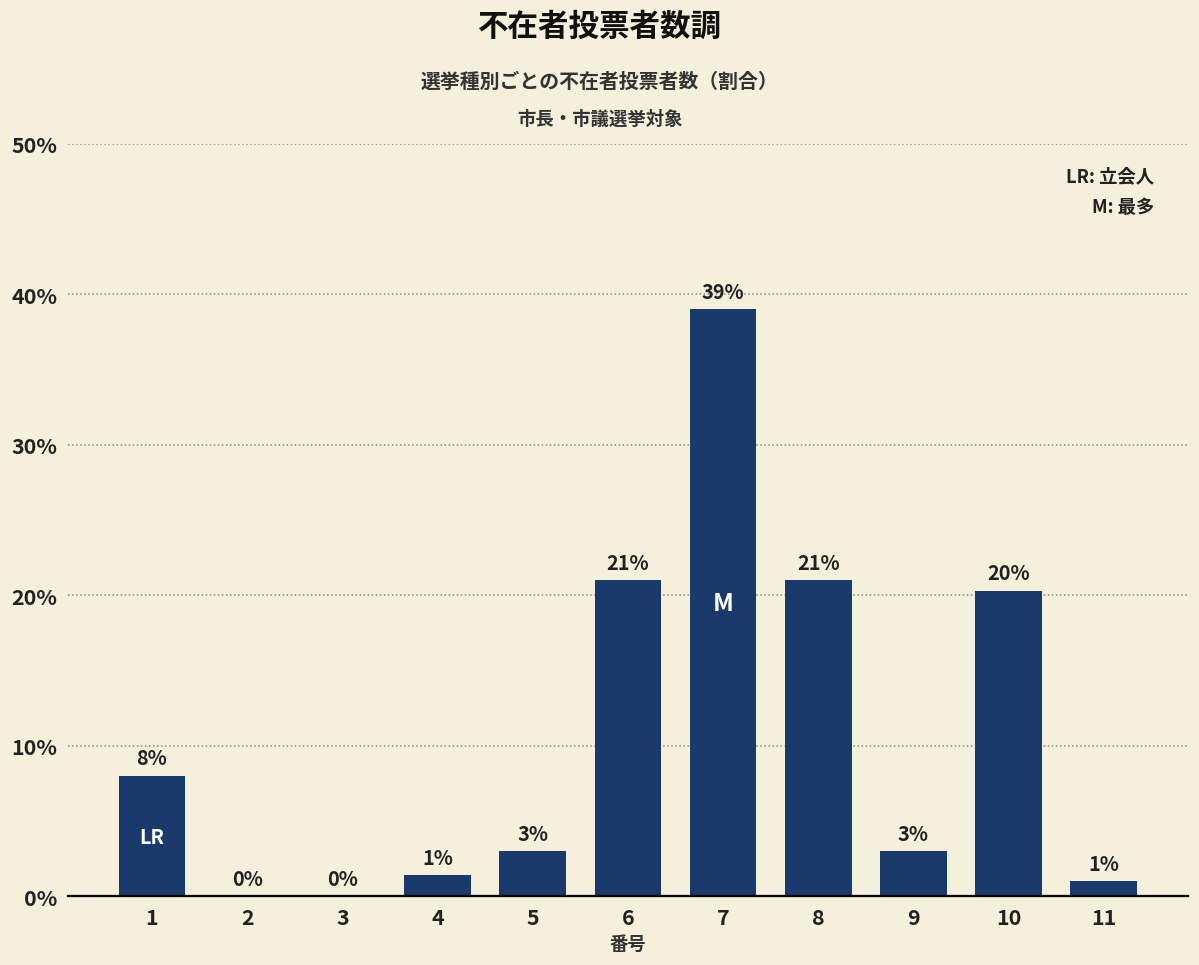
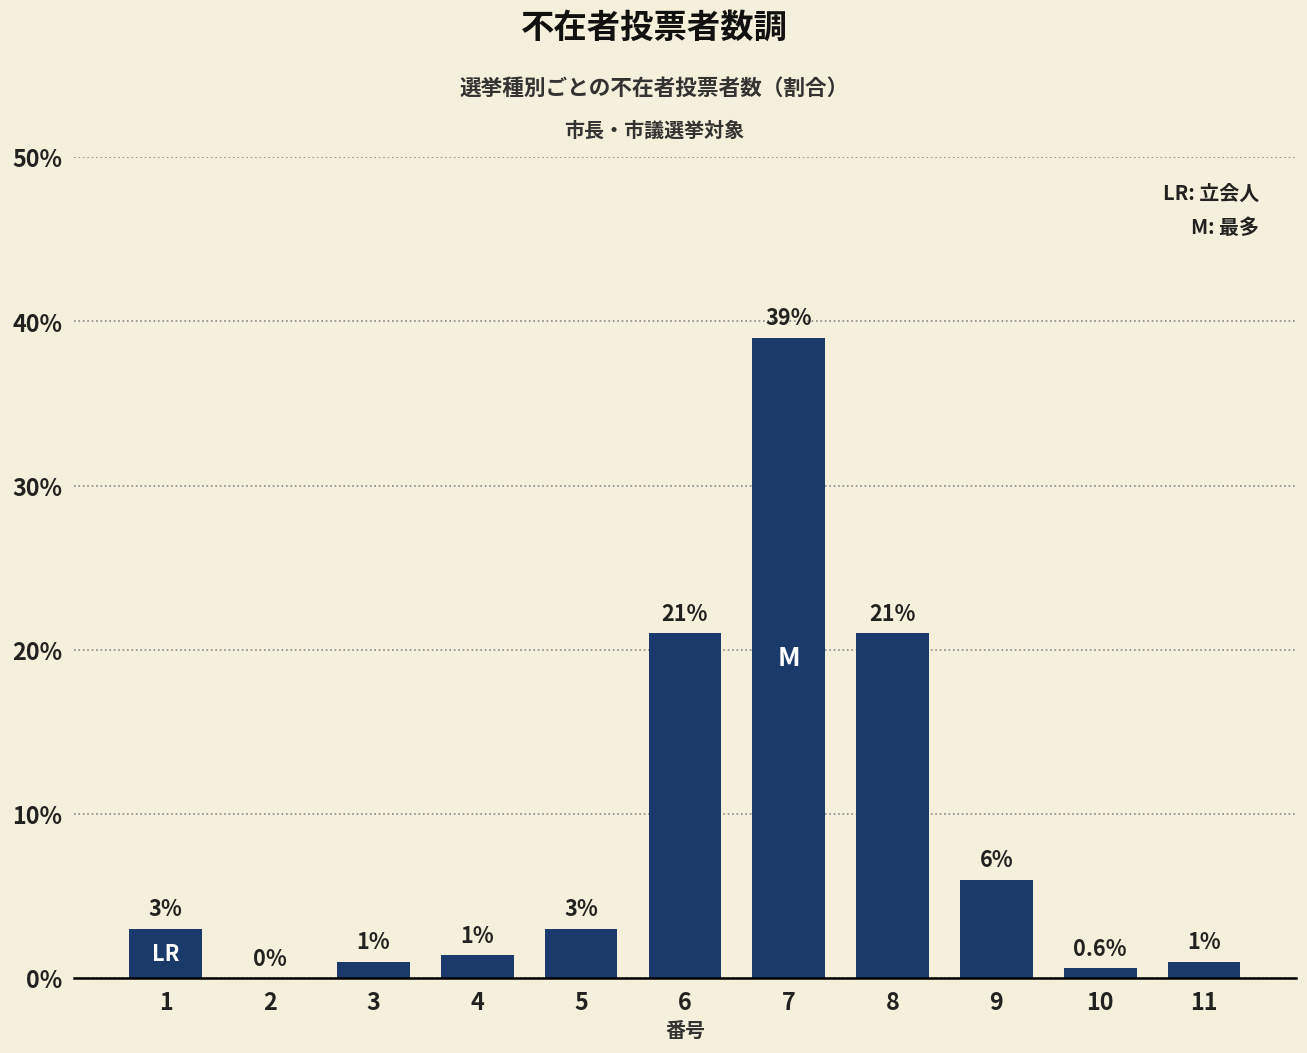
1: 8% -> 3%
3: 0% -> 1%
9: 3% -> 6%
10: 20% -> 0.6%
